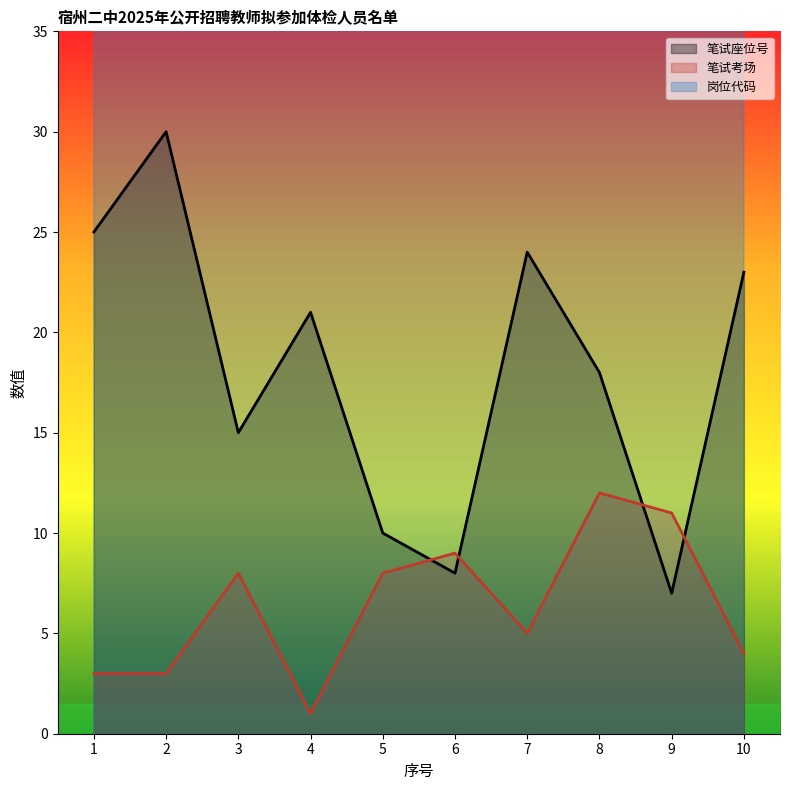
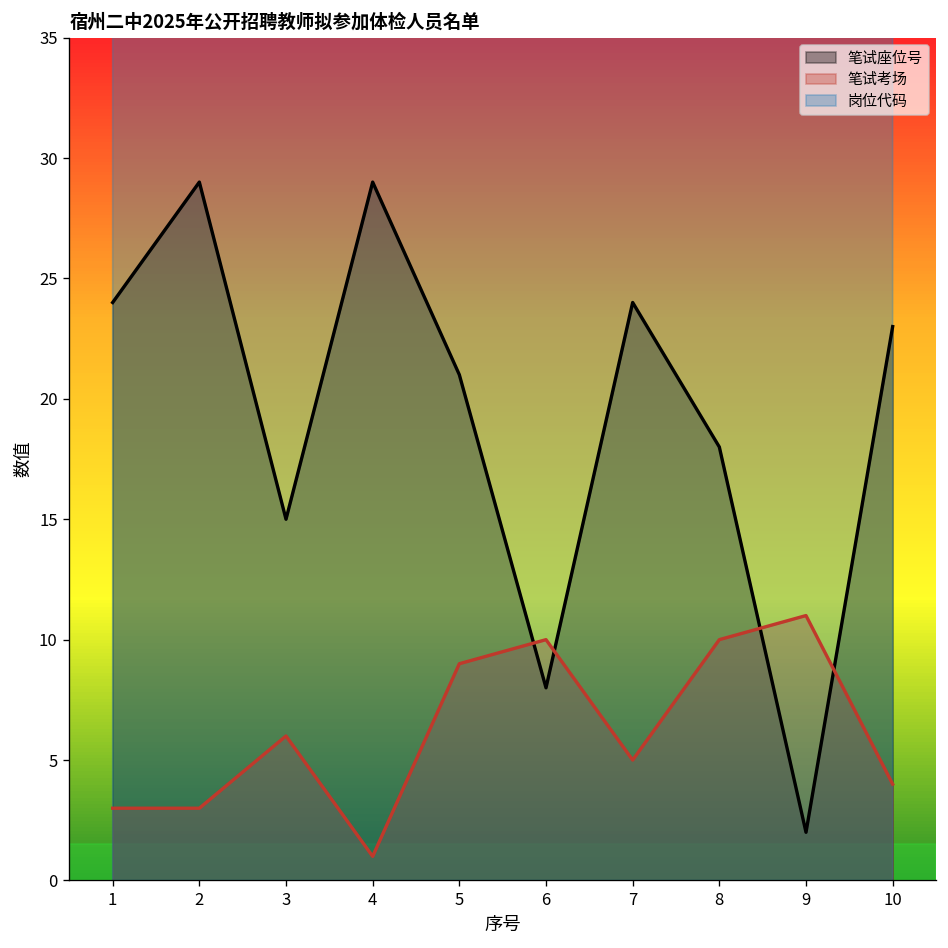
笔试座位号, 1: 25 -> 24
笔试座位号, 2: 30 -> 29
笔试考场, 3: 8 -> 6
笔试座位号, 4: 21 -> 29
笔试座位号, 5: 10 -> 21
笔试考场, 5: 8 -> 9
笔试考场, 6: 9 -> 10
笔试考场, 8: 12 -> 10
笔试座位号, 9: 7 -> 2
